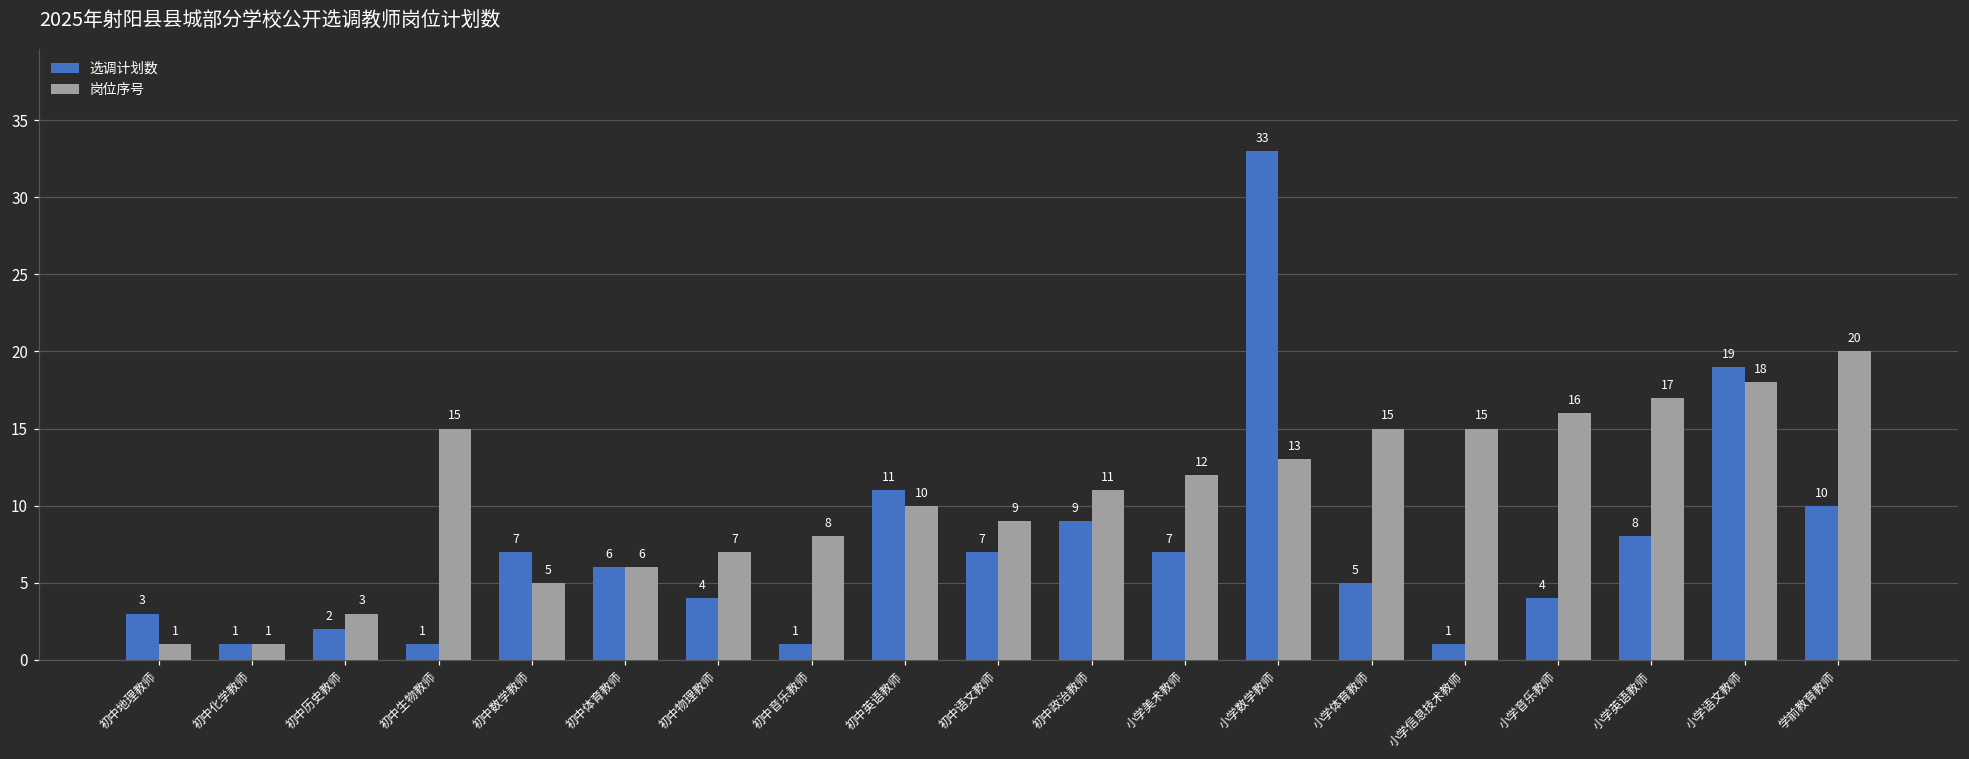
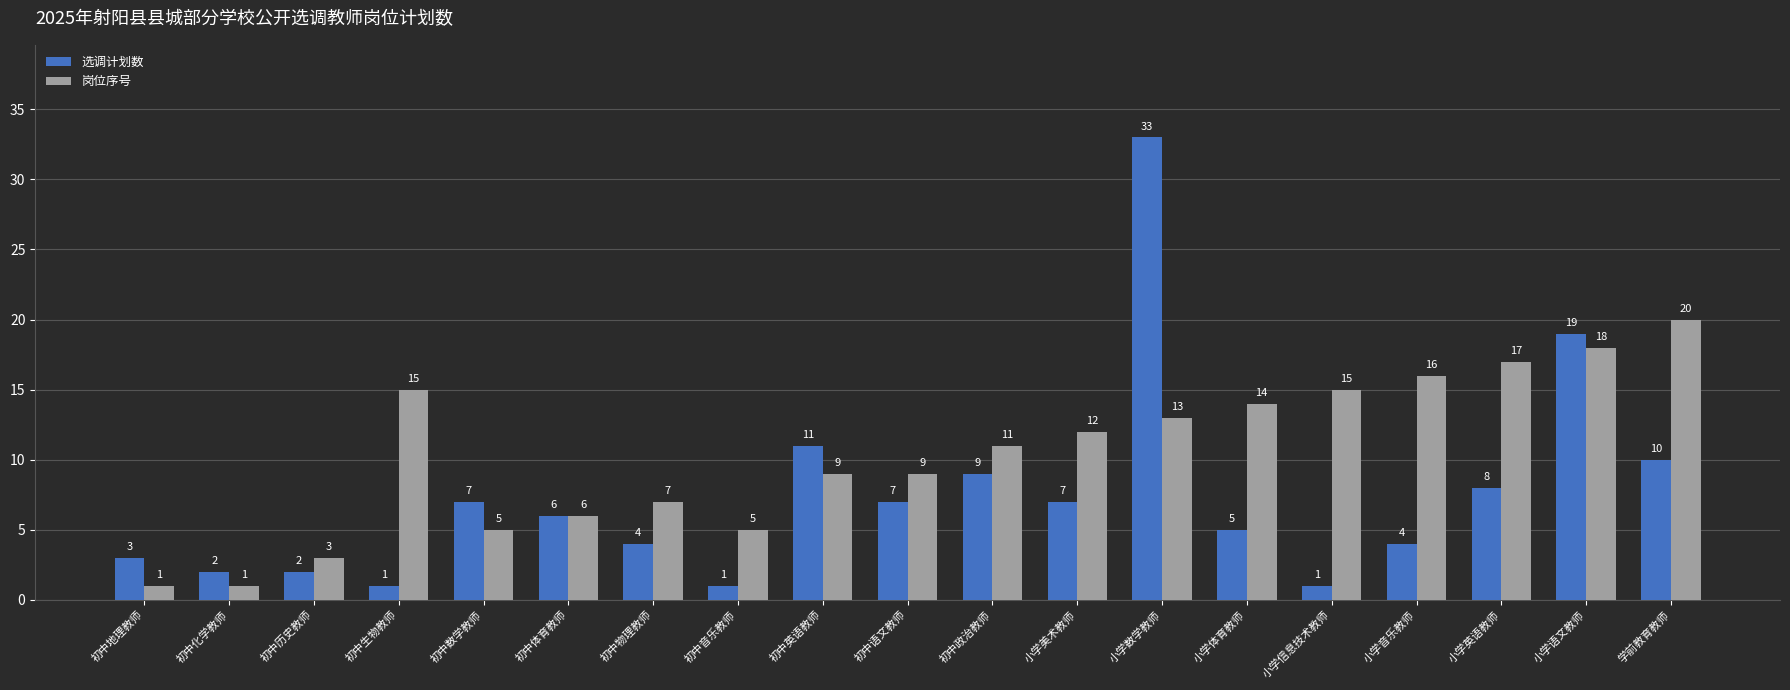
选调计划数, 初中化学教师: 1 -> 2
岗位序号, 初中音乐教师: 8 -> 5
岗位序号, 初中英语教师: 10 -> 9
岗位序号, 小学体育教师: 15 -> 14
